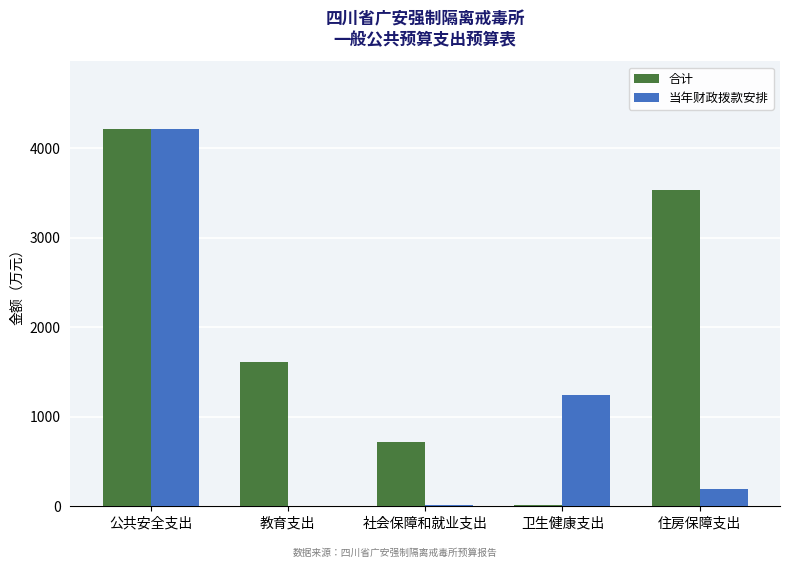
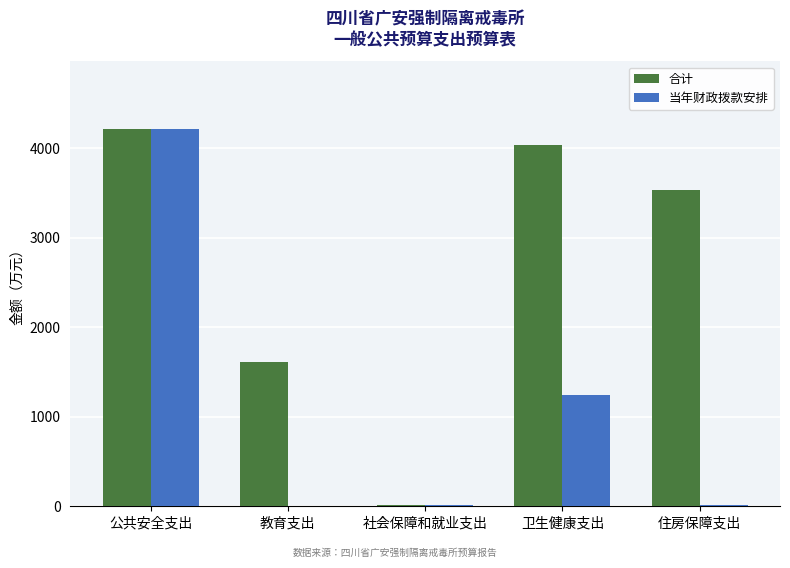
合计, 社会保障和就业支出: 700 -> 0
合计, 卫生健康支出: 0 -> 4000
当年财政拨款安排, 住房保障支出: 200 -> 0
